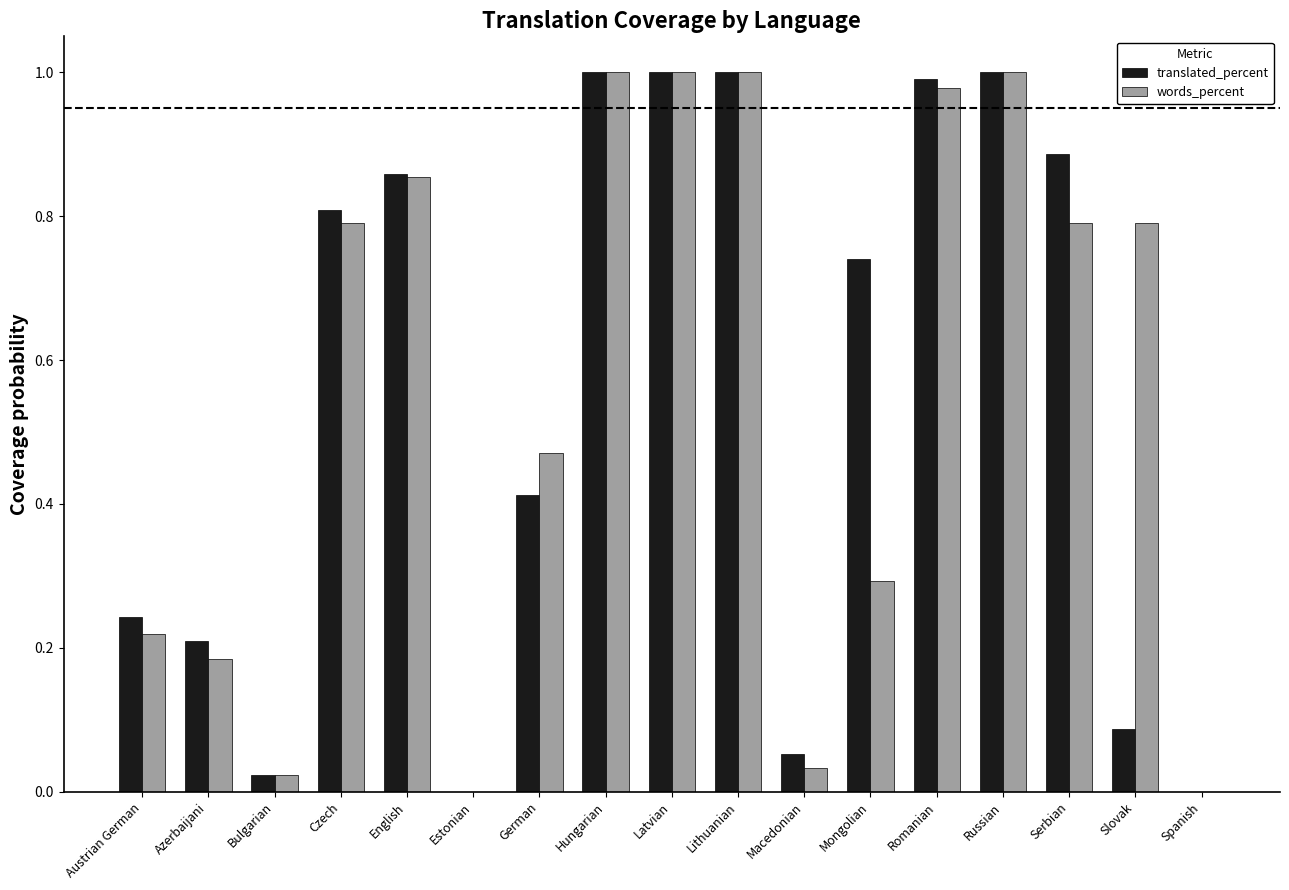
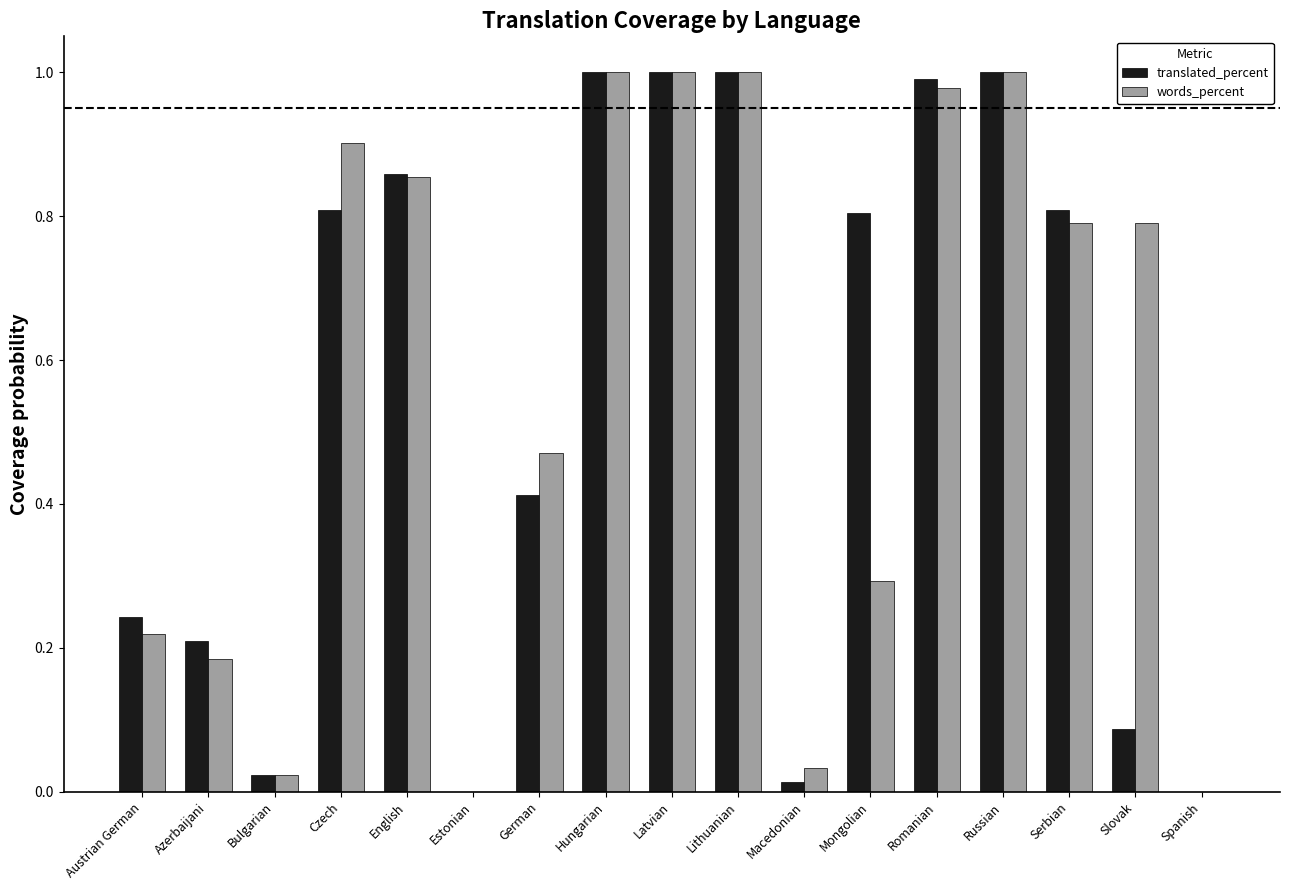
words_percent, Czech: 0.79 -> 0.90
translated_percent, Macedonian: 0.05 -> 0.01
translated_percent, Mongolian: 0.74 -> 0.81
translated_percent, Serbian: 0.89 -> 0.81
